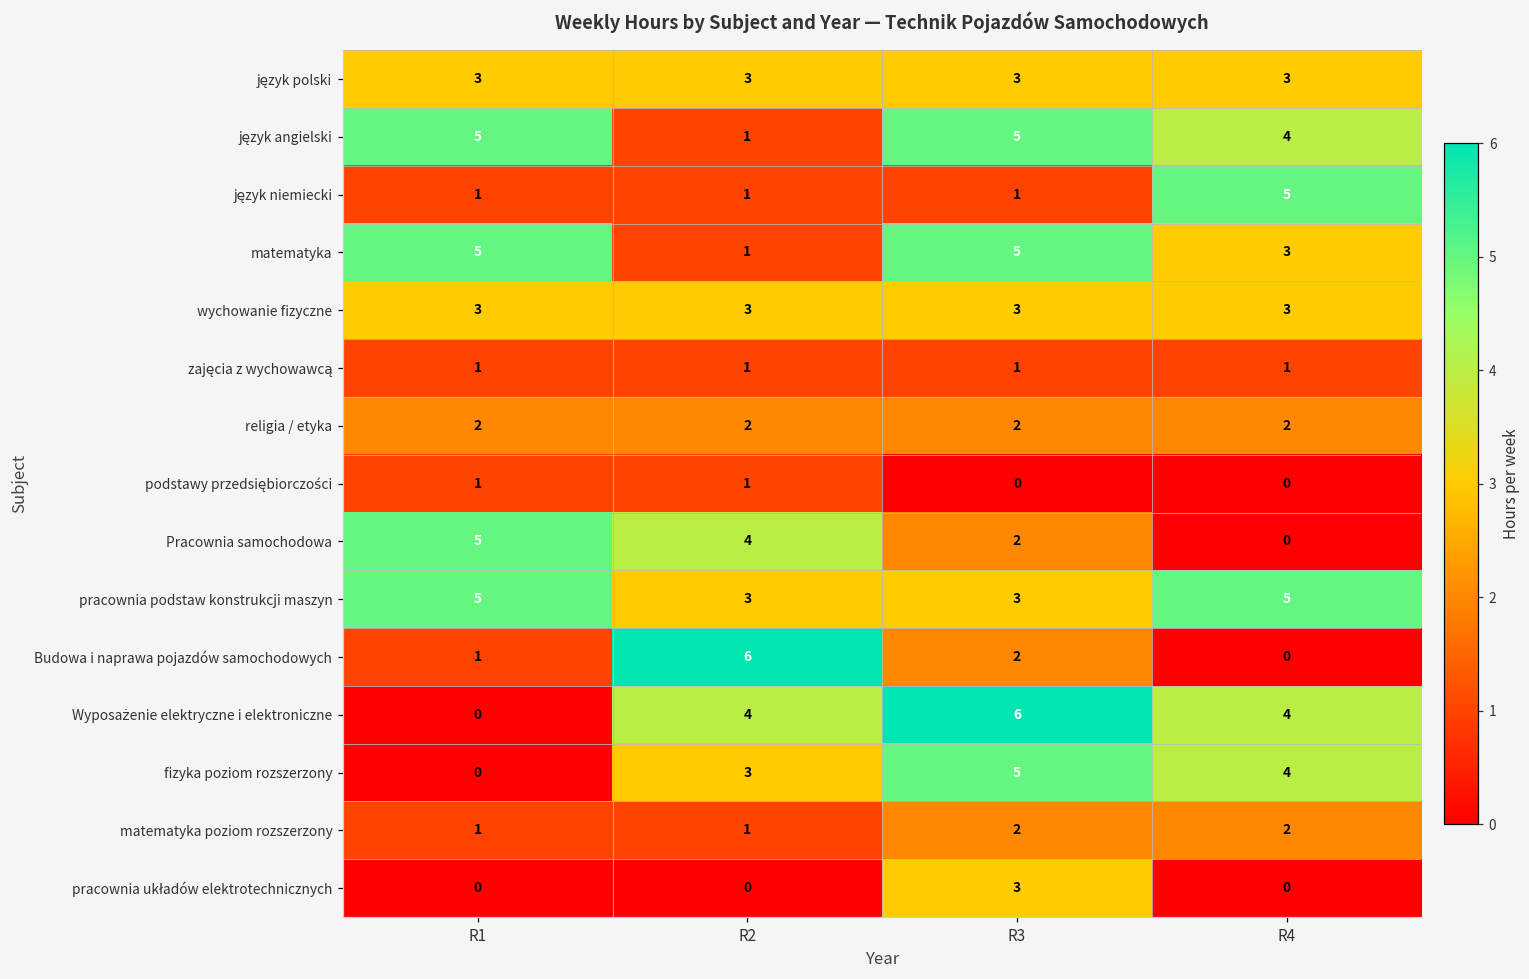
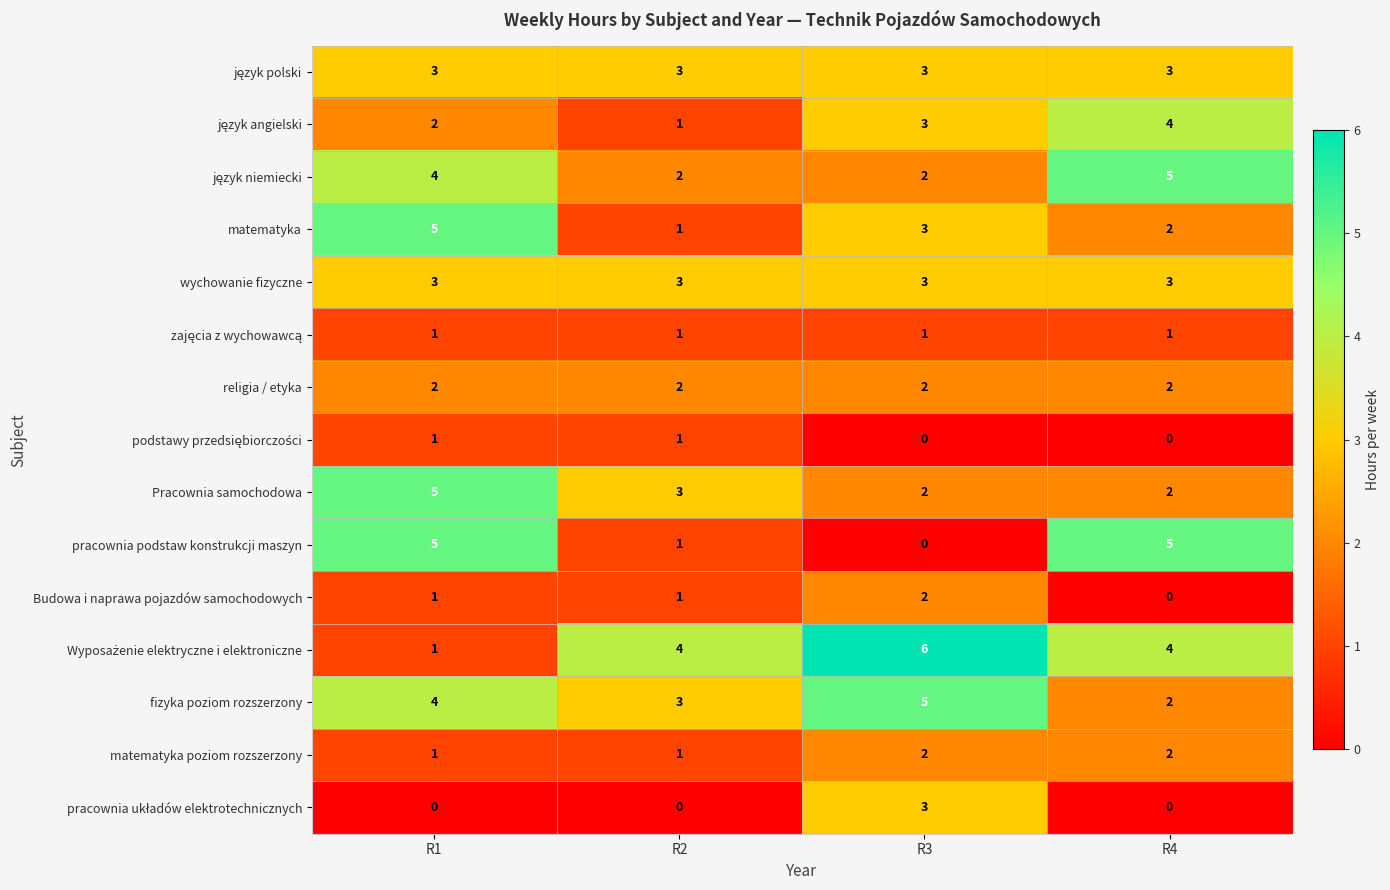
język angielski, R1: 5 -> 2
język angielski, R3: 5 -> 3
język niemiecki, R1: 1 -> 4
język niemiecki, R2: 1 -> 2
język niemiecki, R3: 1 -> 2
matematyka, R3: 5 -> 3
matematyka, R4: 3 -> 2
Pracownia samochodowa, R2: 4 -> 3
Pracownia samochodowa, R4: 0 -> 2
pracownia podstaw konstrukcji maszyn, R2: 3 -> 1
pracownia podstaw konstrukcji maszyn, R3: 3 -> 0
Budowa i naprawa pojazdów samochodowych, R2: 6 -> 1
Wyposażenie elektryczne i elektroniczne, R1: 0 -> 1
fizyka poziom rozszerzony, R1: 0 -> 4
fizyka poziom rozszerzony, R4: 4 -> 2
